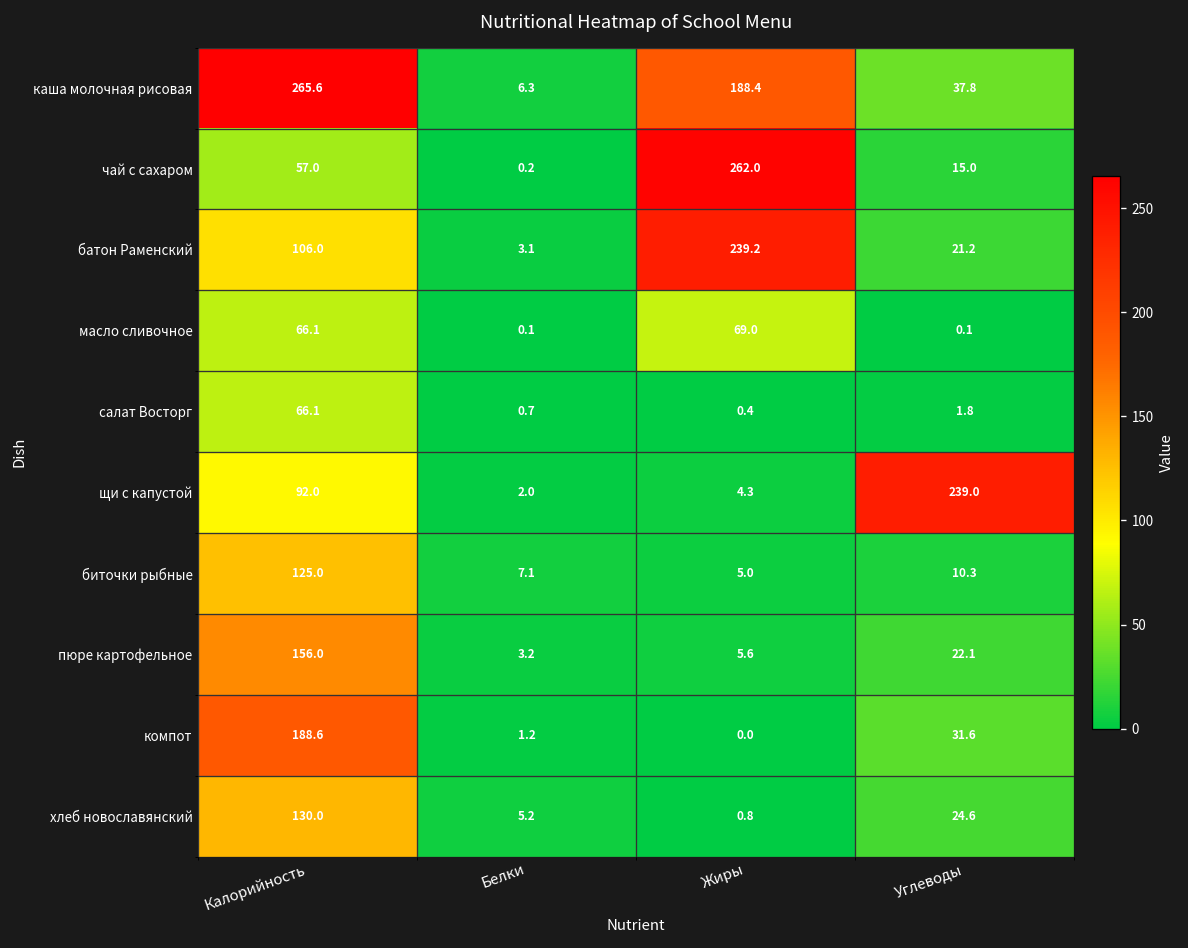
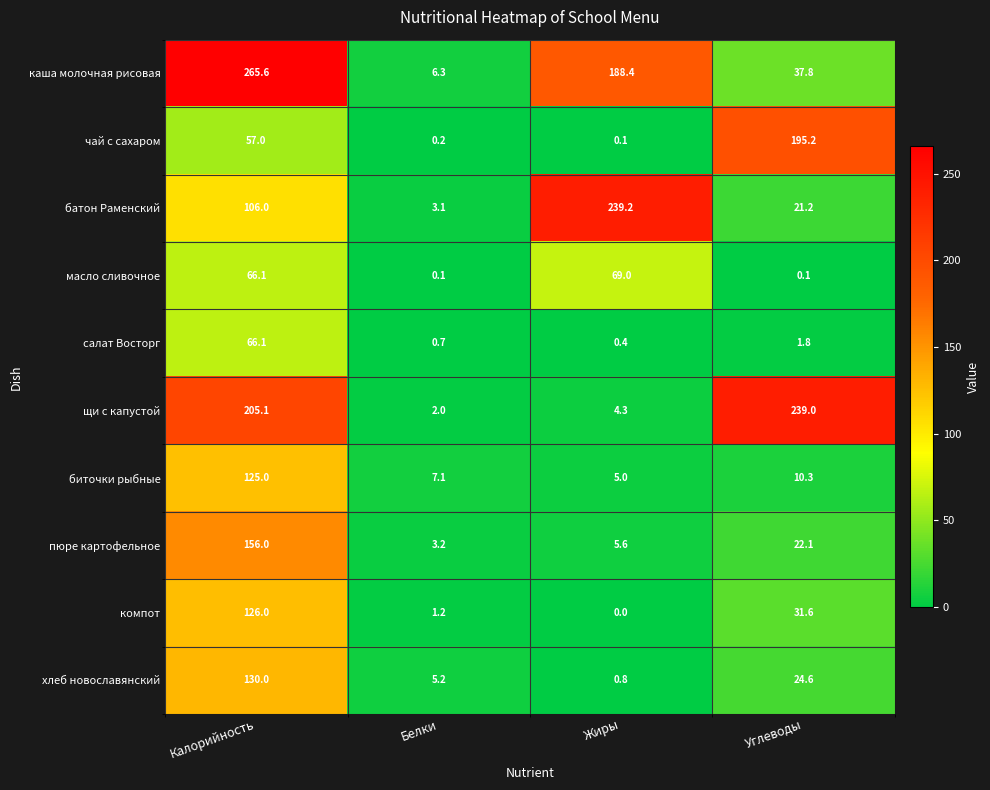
чай с сахаром, Жиры: 262.0 -> 0.1
чай с сахаром, Углеводы: 15.0 -> 195.2
щи с капустой, Калорийность: 92.0 -> 205.1
компот, Калорийность: 188.6 -> 126.0
